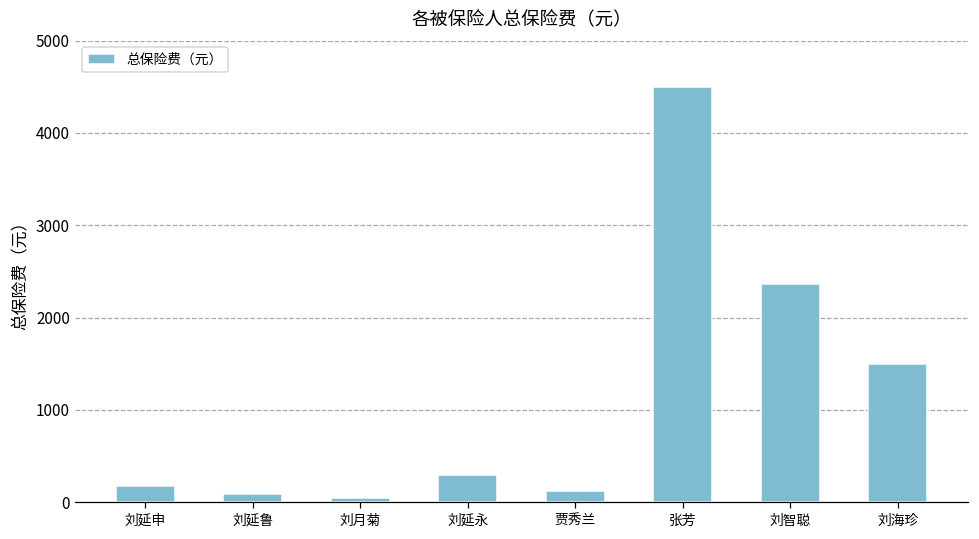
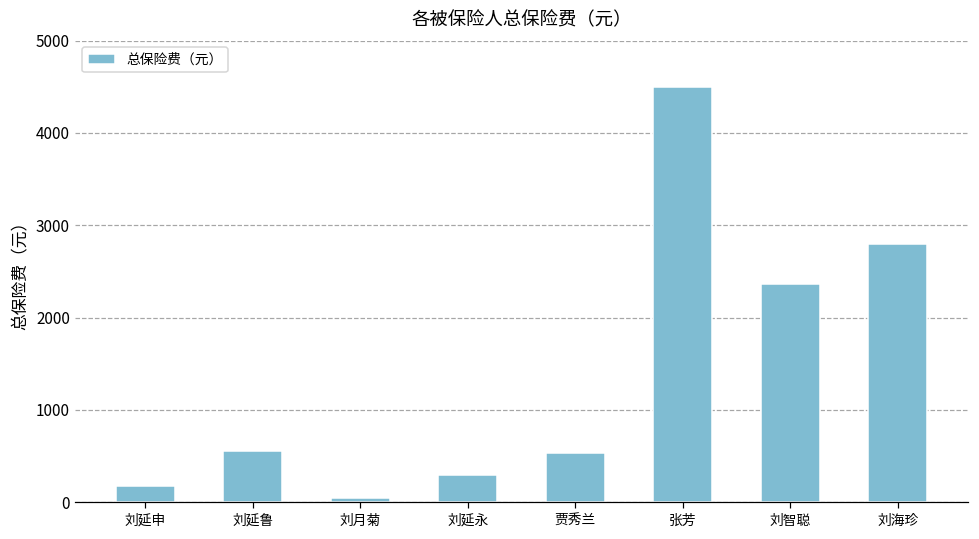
刘延鲁: 100 -> 600
贾秀兰: 100 -> 500
刘海珍: 1500 -> 2800
